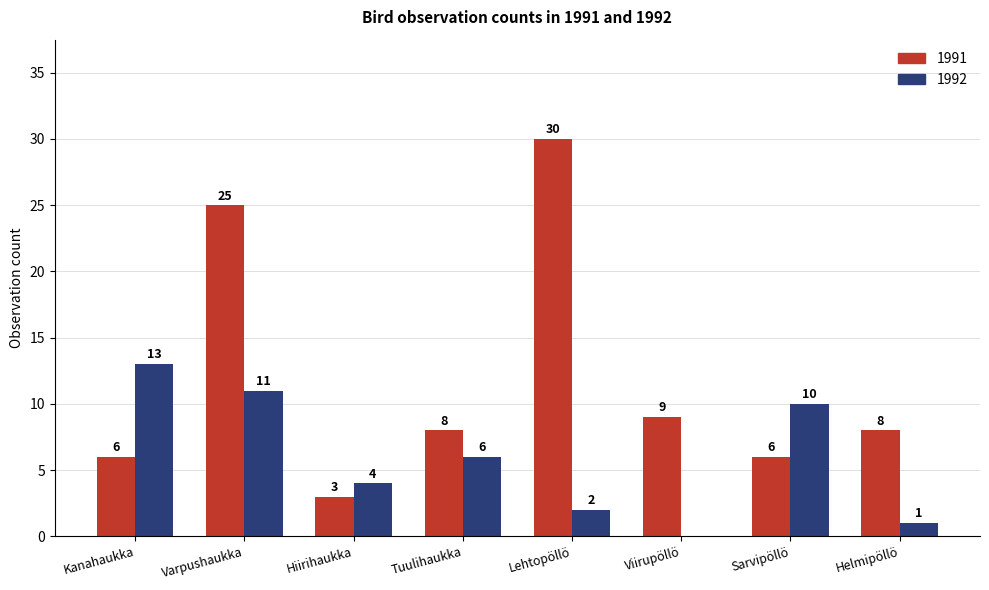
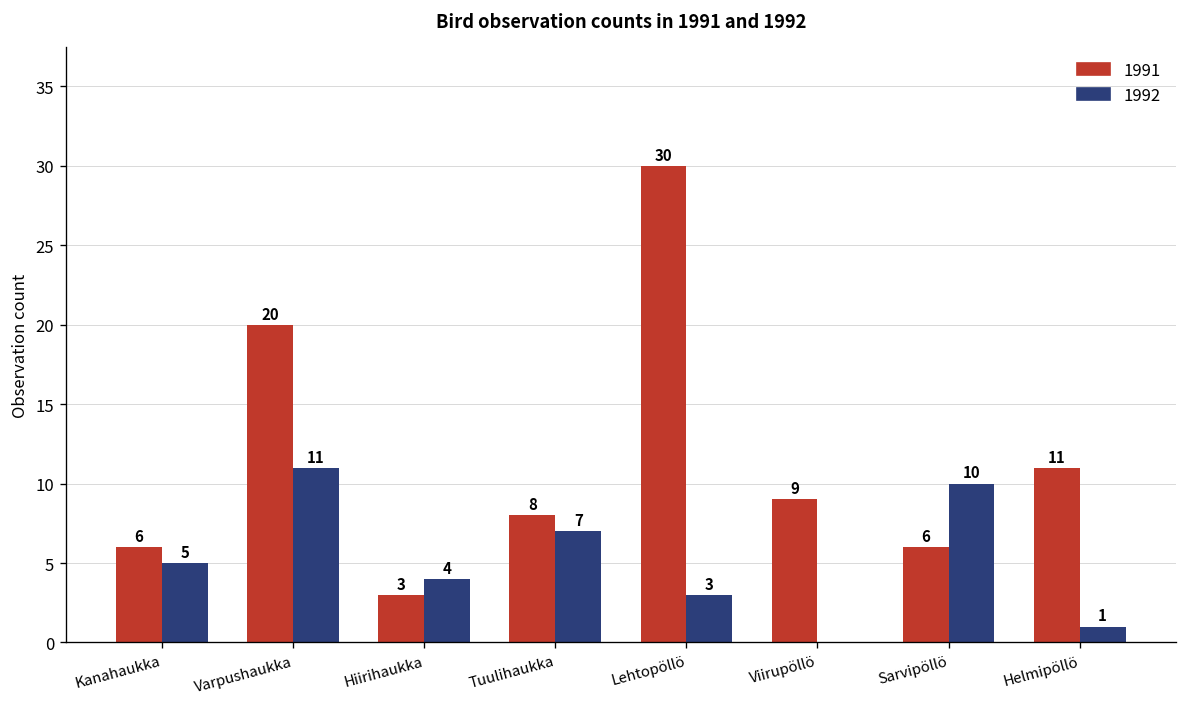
1992, Kanahaukka: 13 -> 5
1991, Varpushaukka: 25 -> 20
1992, Tuulihaukka: 6 -> 7
1992, Lehtopöllö: 2 -> 3
1991, Helmipöllö: 8 -> 11
